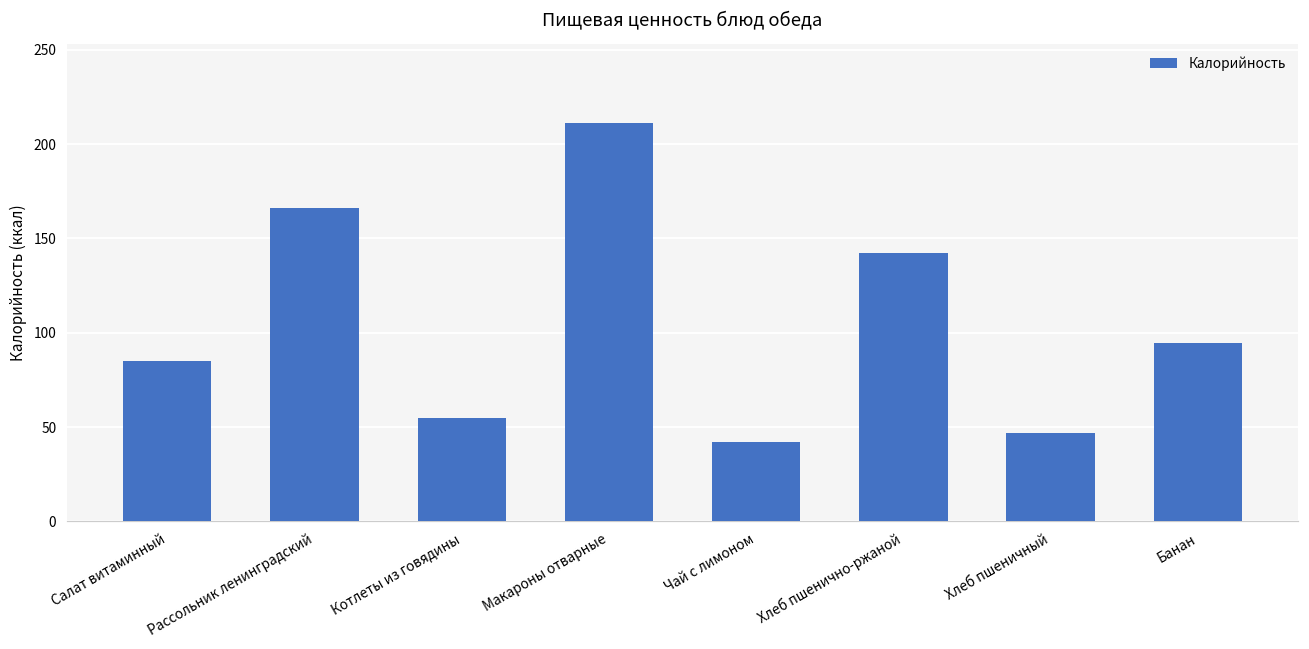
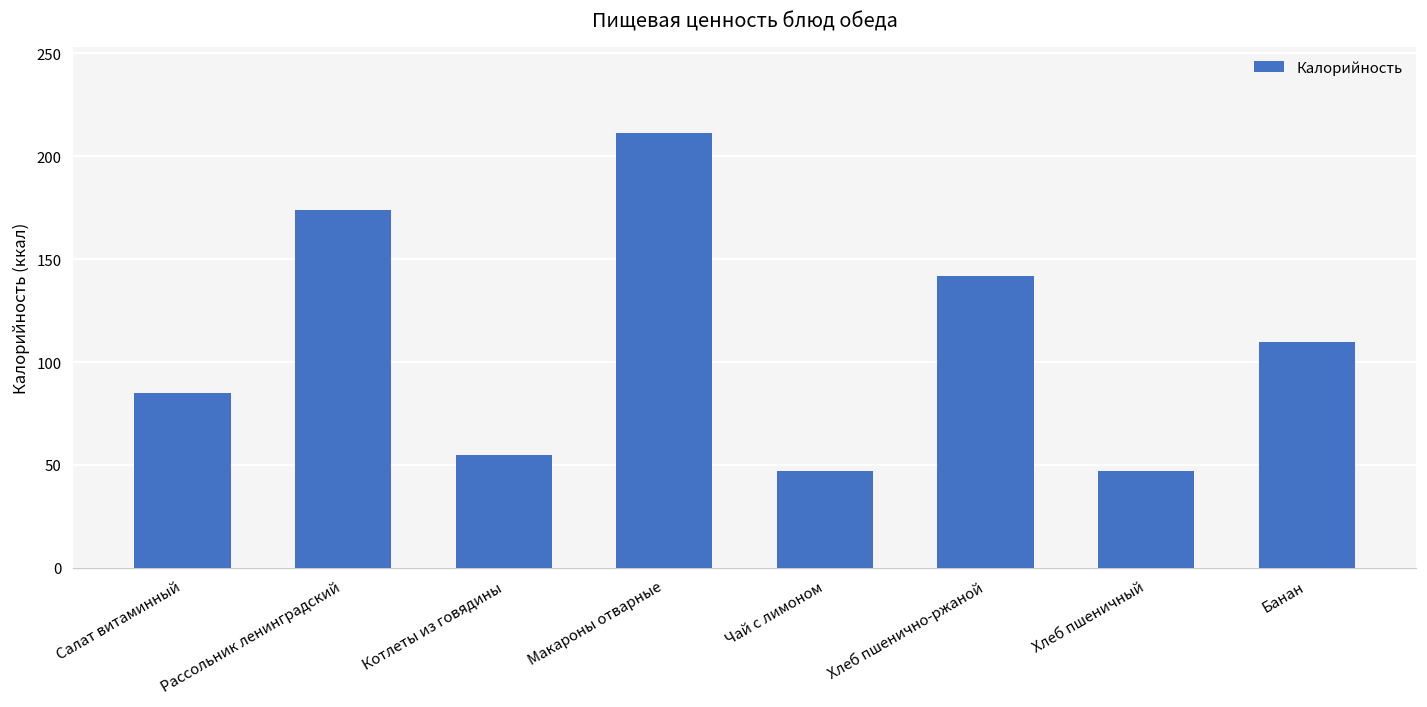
Рассольник ленинградский: 166 -> 174
Чай с лимоном: 42 -> 47
Банан: 95 -> 110
